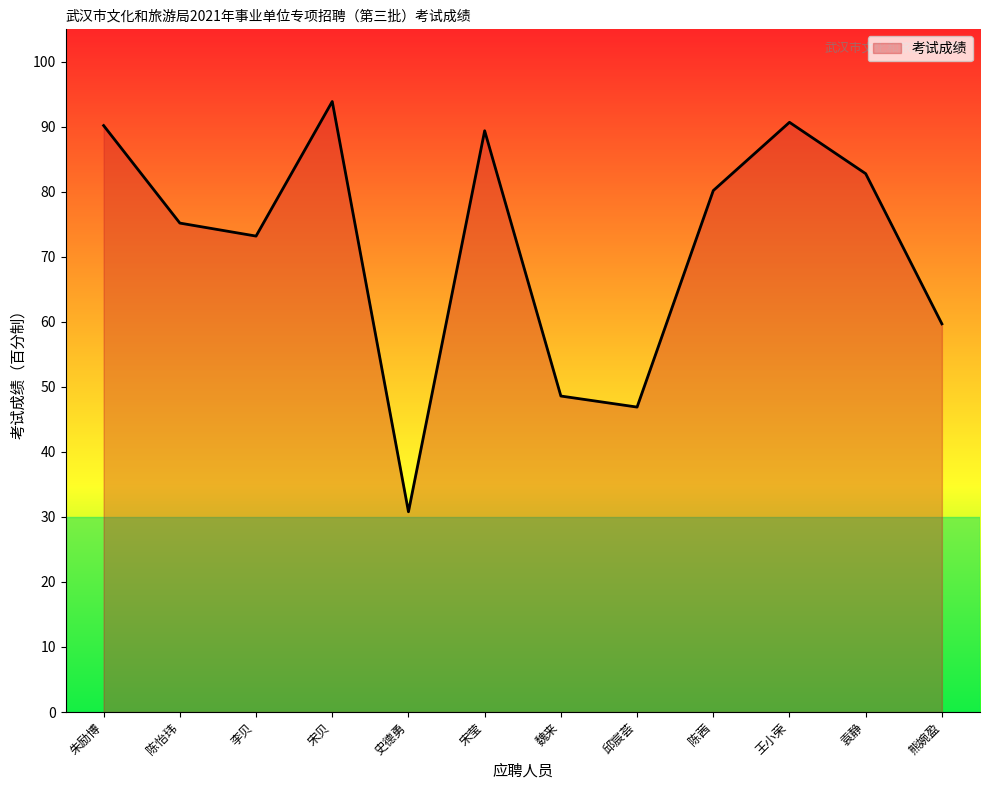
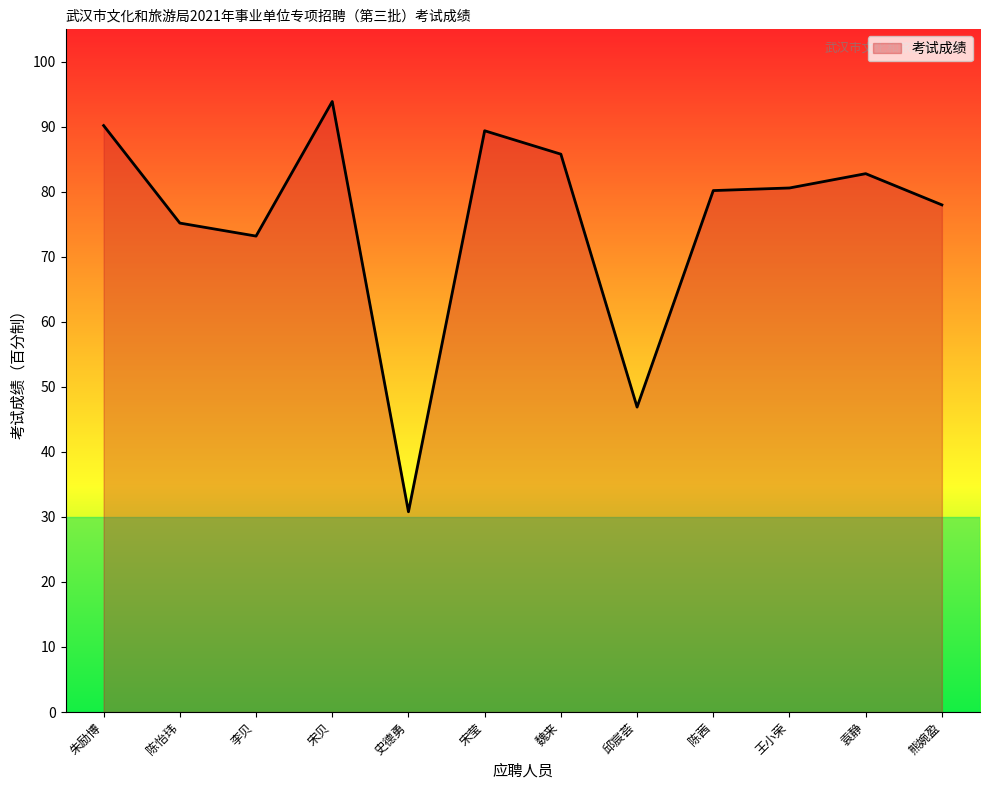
魏来: 49 -> 86
王小荣: 91 -> 81
熊婉盈: 60 -> 78
